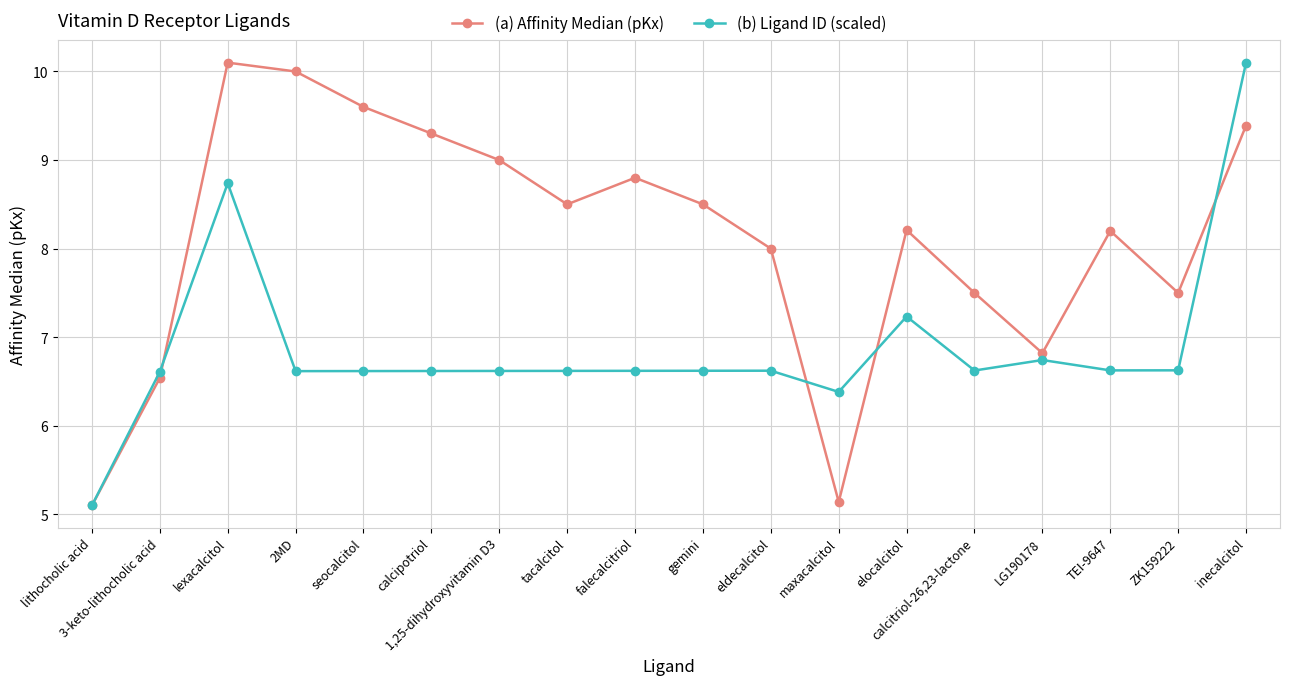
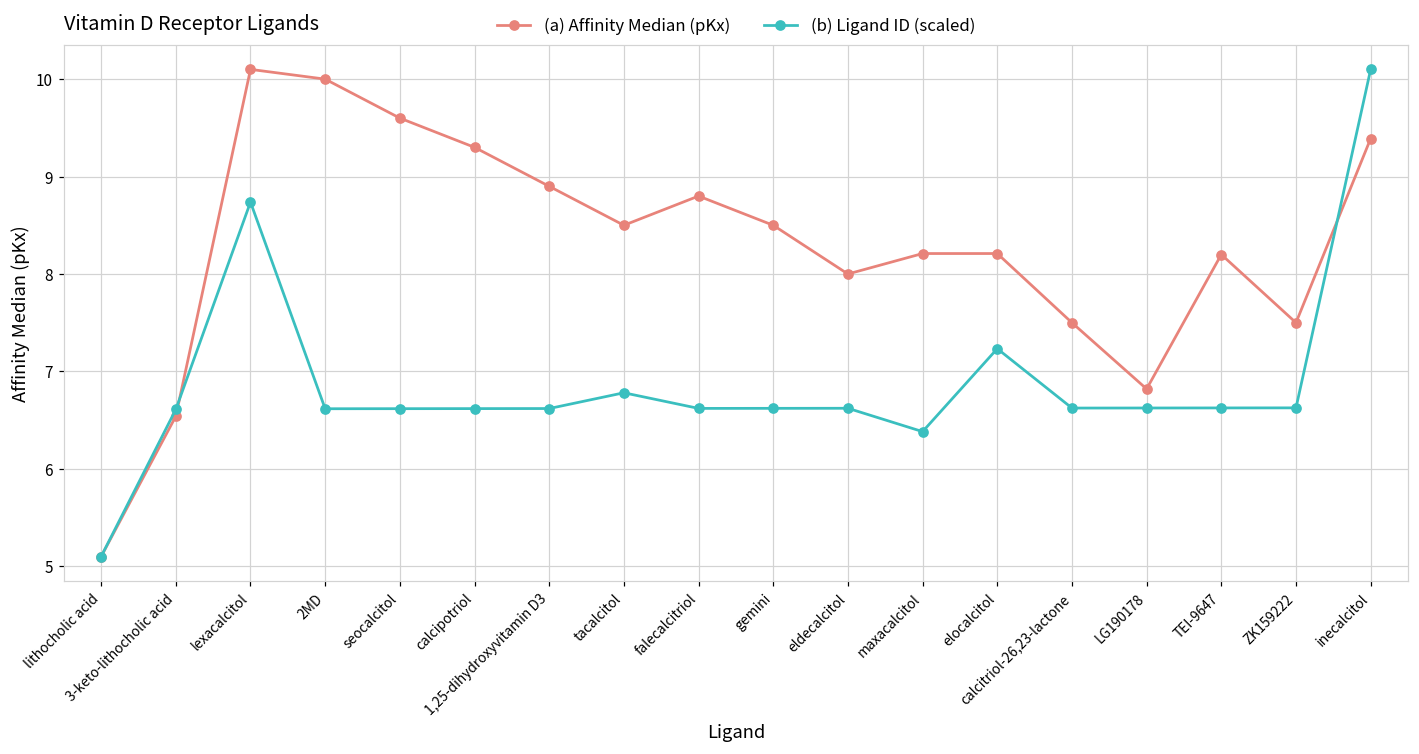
(a) Affinity Median (pKx), 1,25-dihydroxyvitamin D3: 9.0 -> 8.9
(b) Ligand ID (scaled), tacalcitol: 6.6 -> 6.8
(a) Affinity Median (pKx), maxacalcitol: 5.1 -> 8.2
(b) Ligand ID (scaled), LG190178: 6.7 -> 6.6
